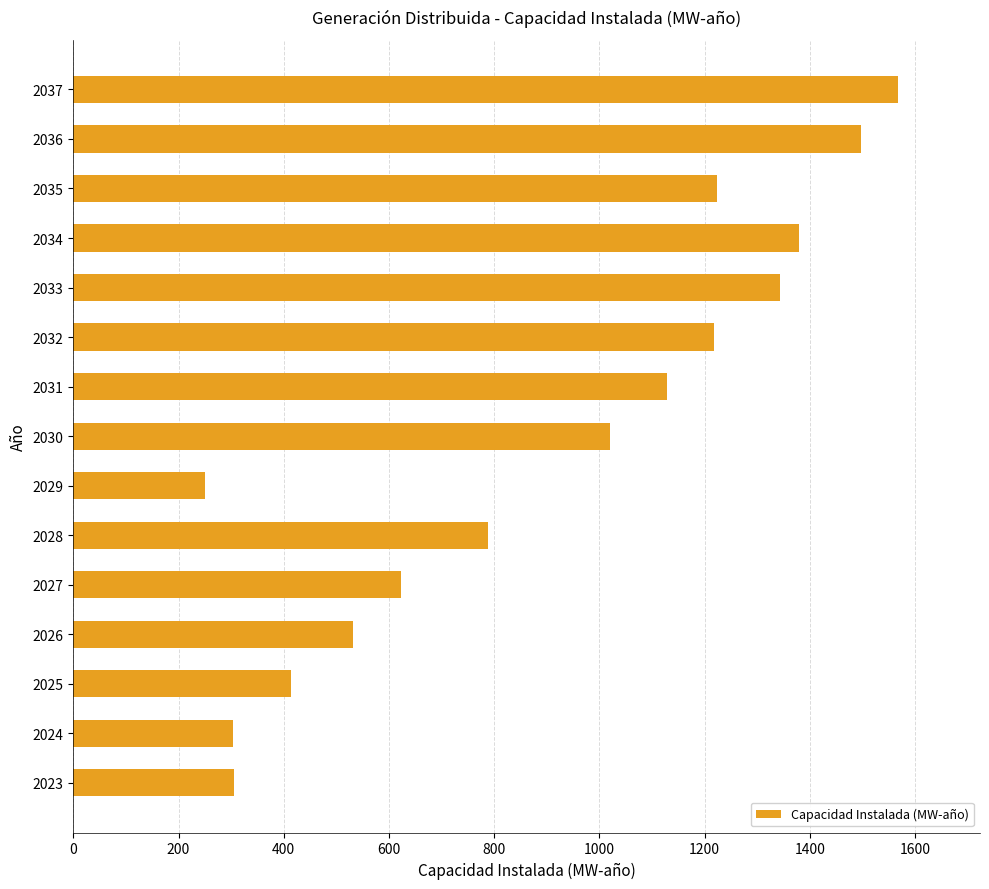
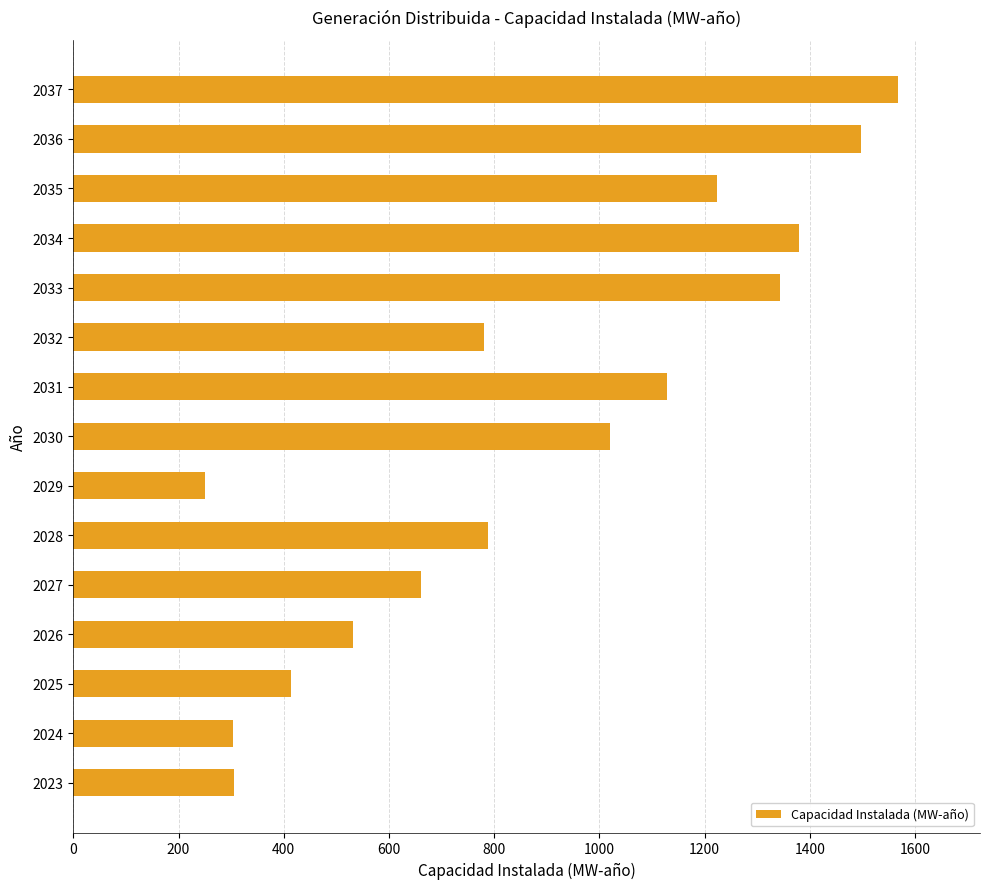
2032: 1220 -> 780
2027: 620 -> 660
